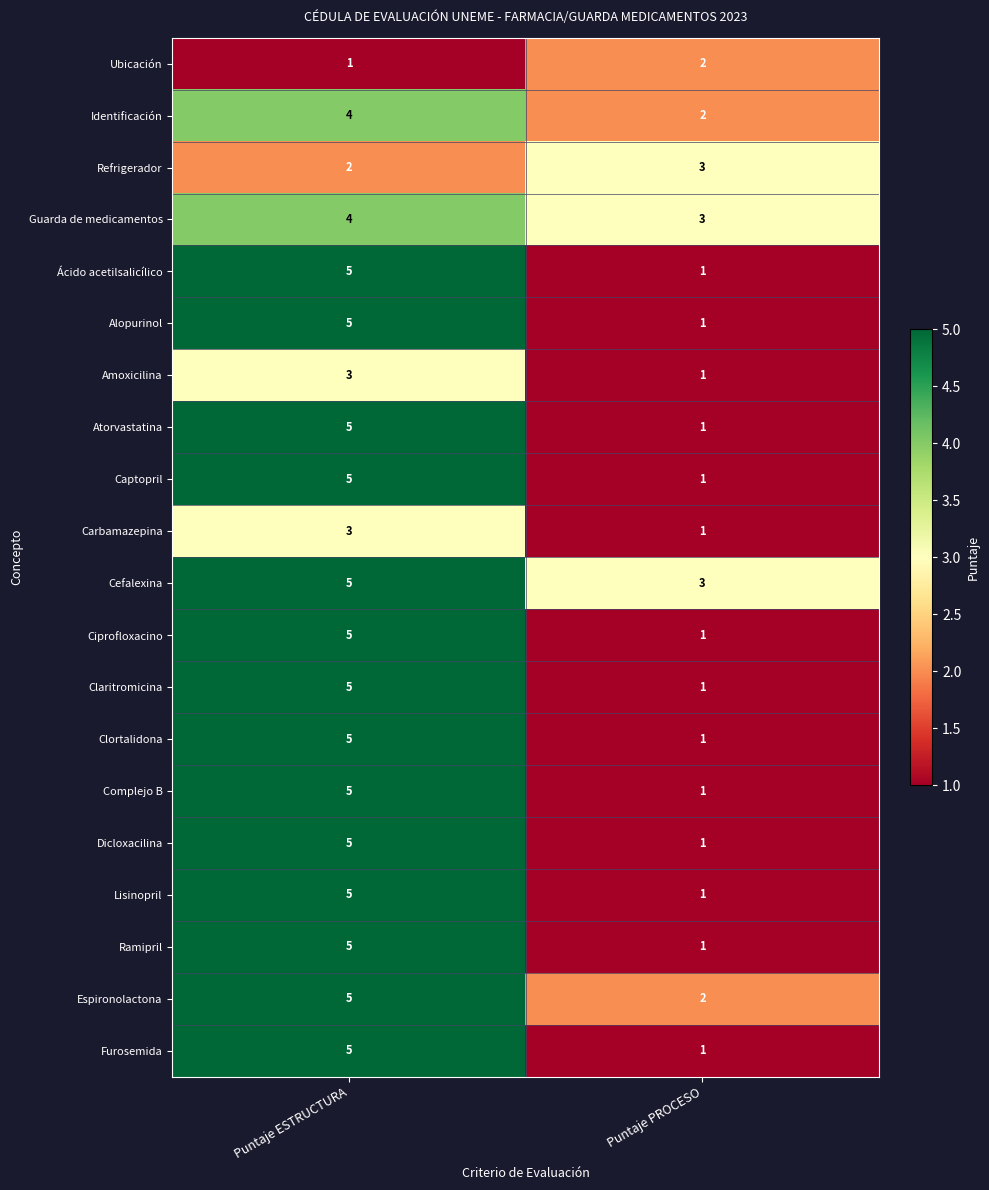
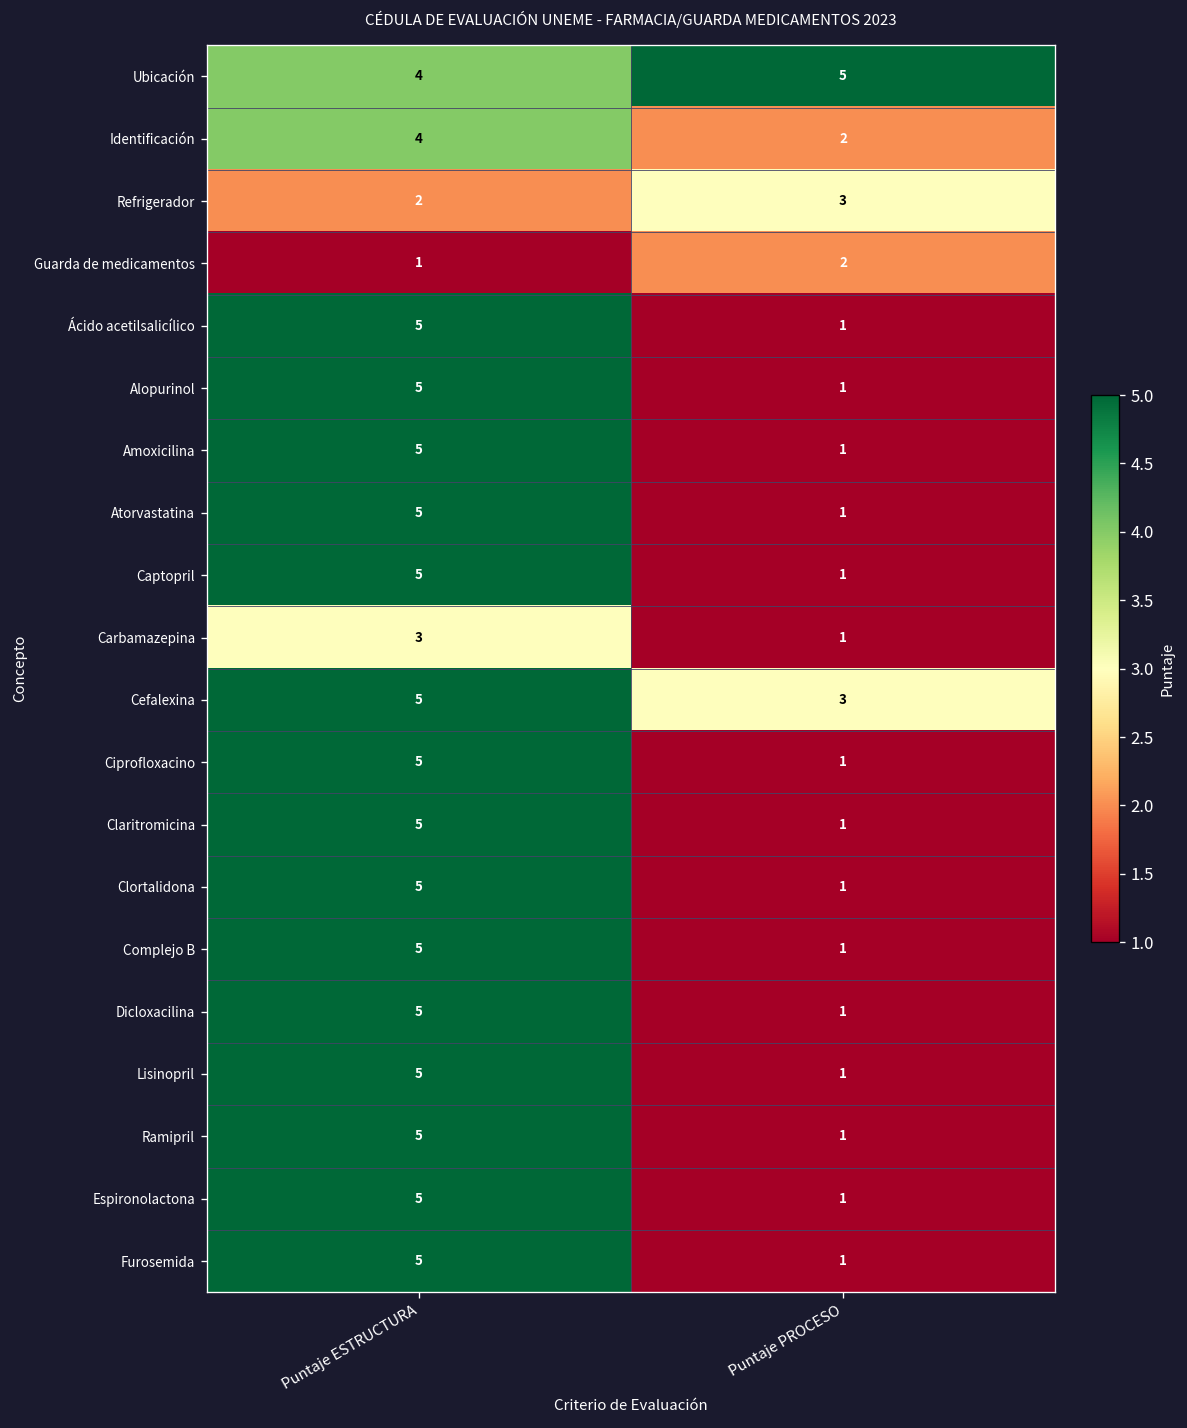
Ubicación, Puntaje ESTRUCTURA: 1 -> 4
Ubicación, Puntaje PROCESO: 2 -> 5
Guarda de medicamentos, Puntaje ESTRUCTURA: 4 -> 1
Guarda de medicamentos, Puntaje PROCESO: 3 -> 2
Amoxicilina, Puntaje ESTRUCTURA: 3 -> 5
Espironolactona, Puntaje PROCESO: 2 -> 1
